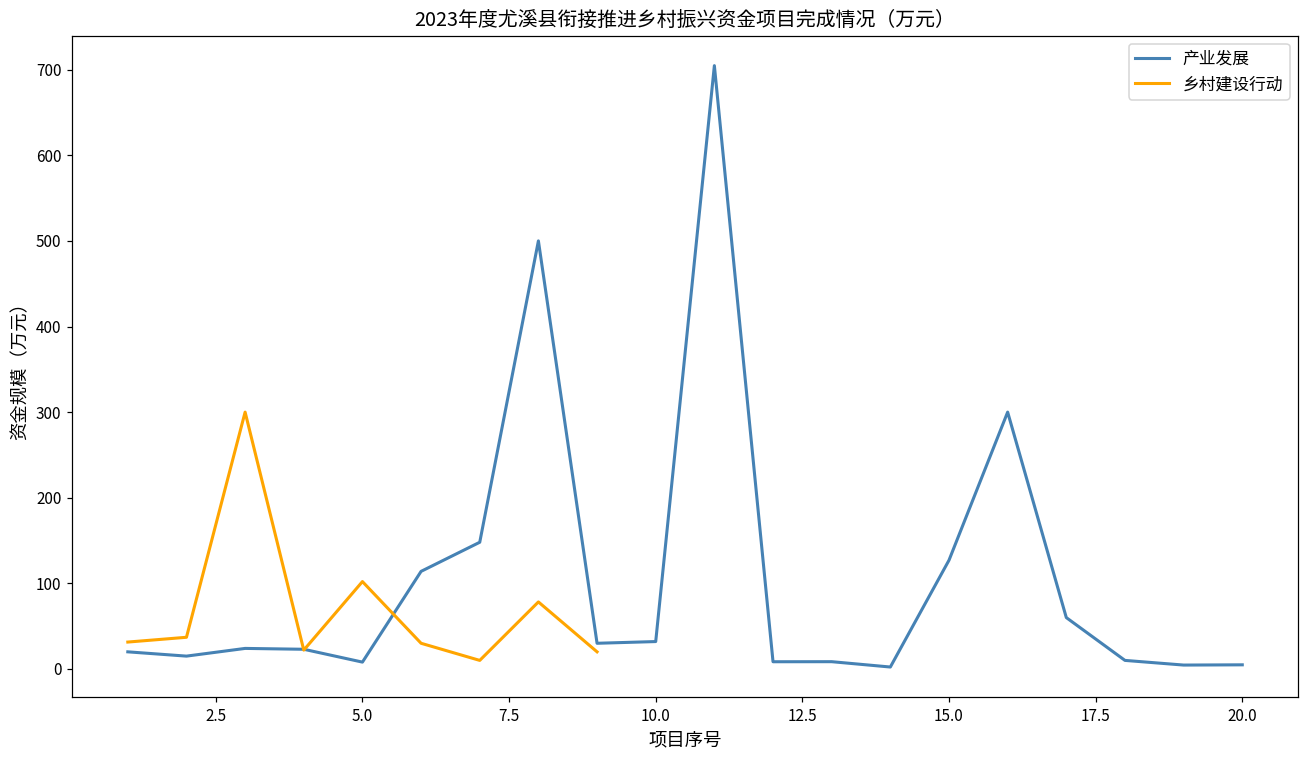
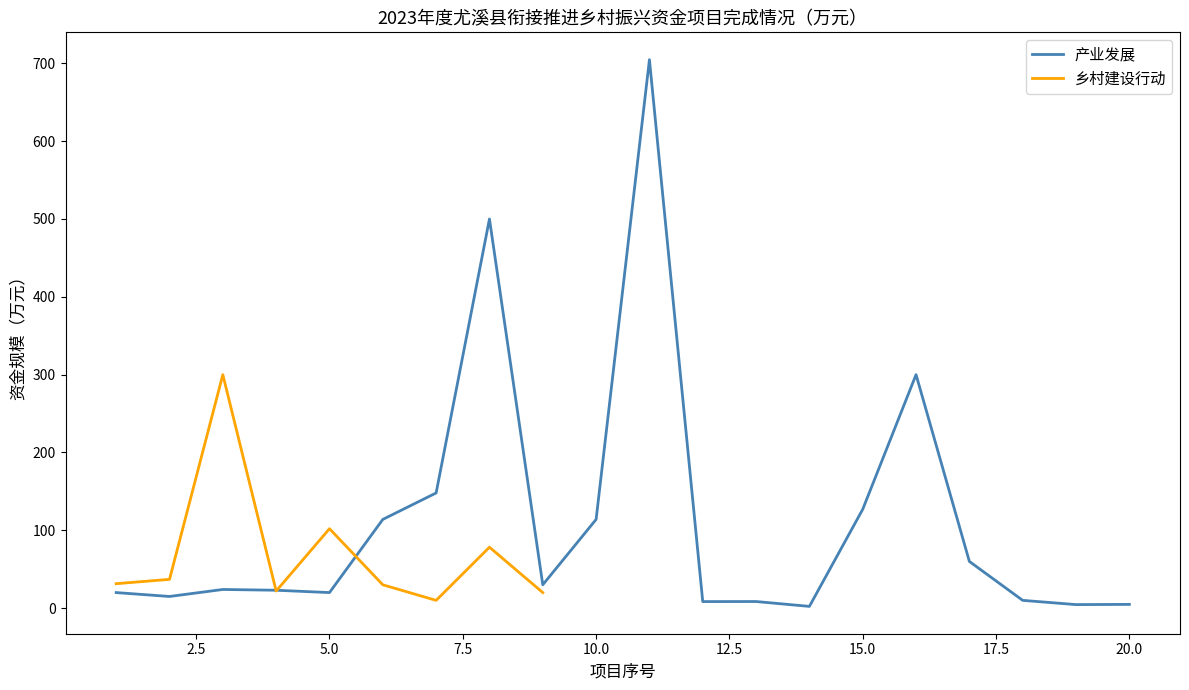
产业发展, 5.0: 10 -> 20
产业发展, 10.0: 30 -> 110
